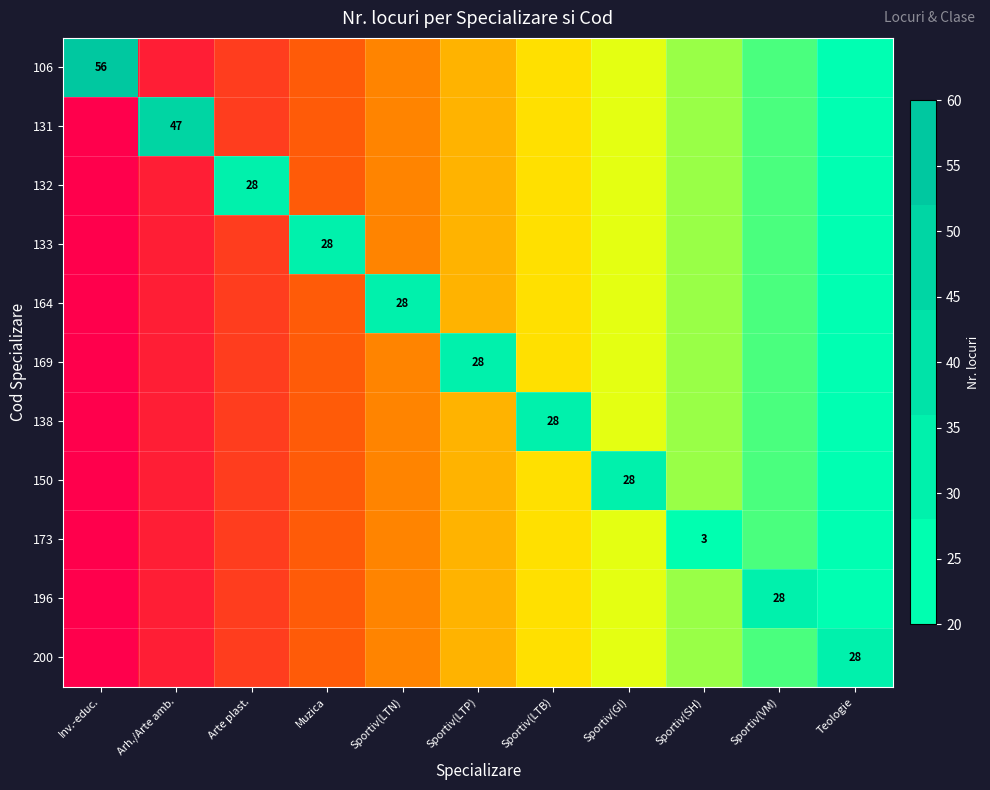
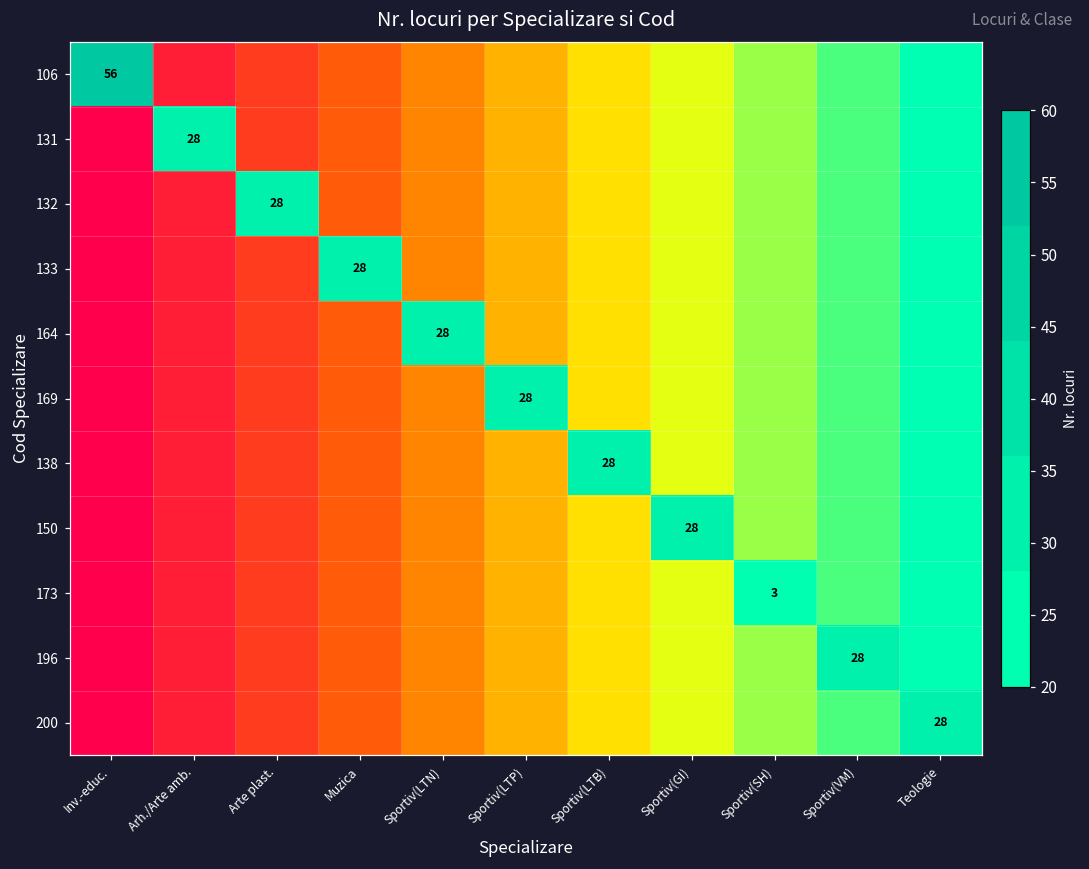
131, Arh./Arte amb.: 47 -> 28
